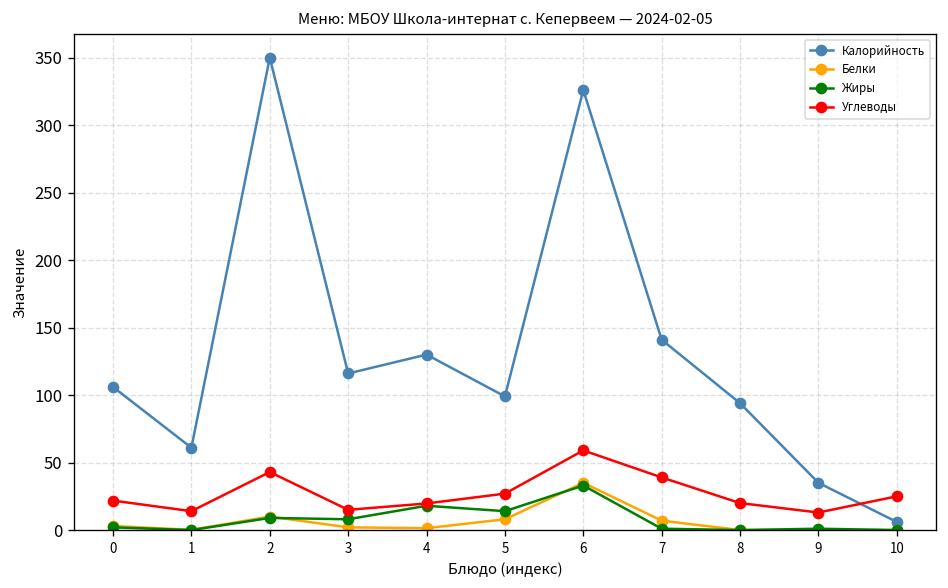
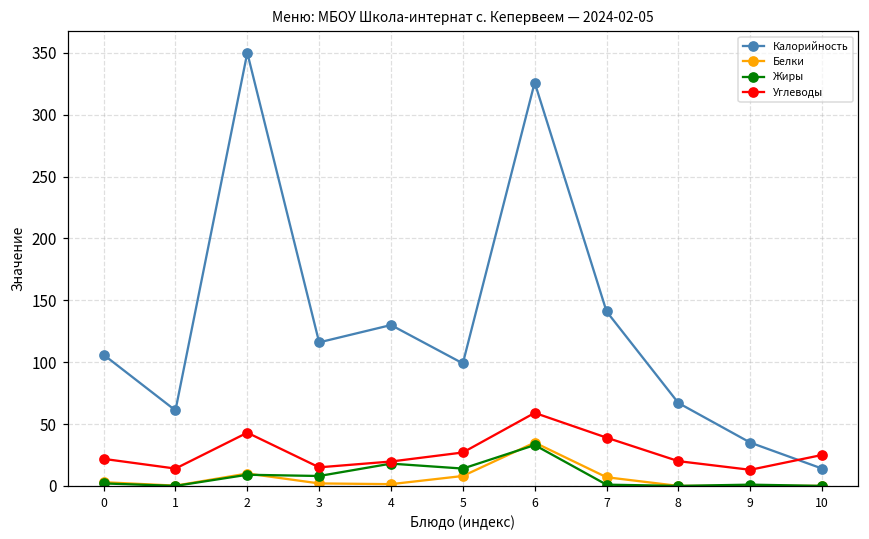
Калорийность, 8: 94 -> 67
Калорийность, 10: 6 -> 14
